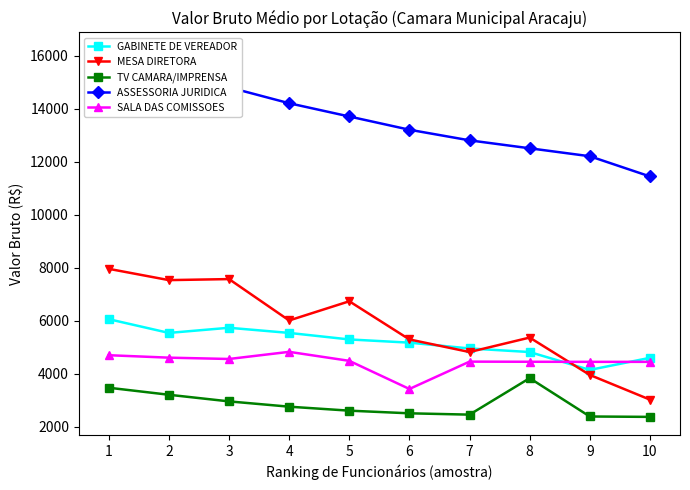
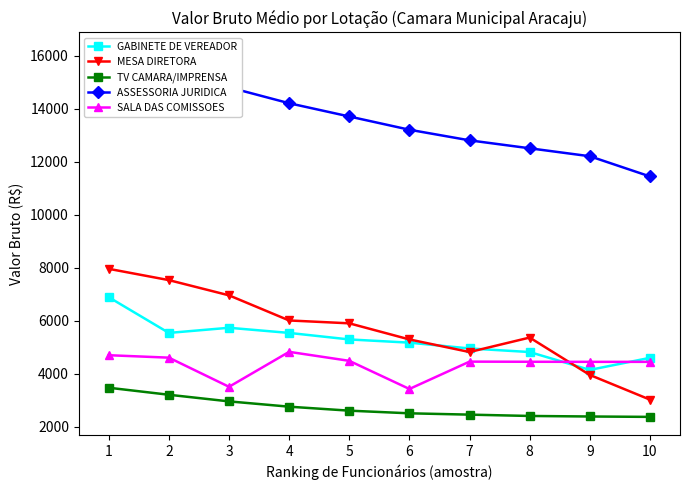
GABINETE DE VEREADOR, 1: 6100 -> 6900
MESA DIRETORA, 3: 7600 -> 7000
SALA DAS COMISSOES, 3: 4600 -> 3500
MESA DIRETORA, 5: 6700 -> 5900
TV CAMARA/IMPRENSA, 8: 3800 -> 2400
